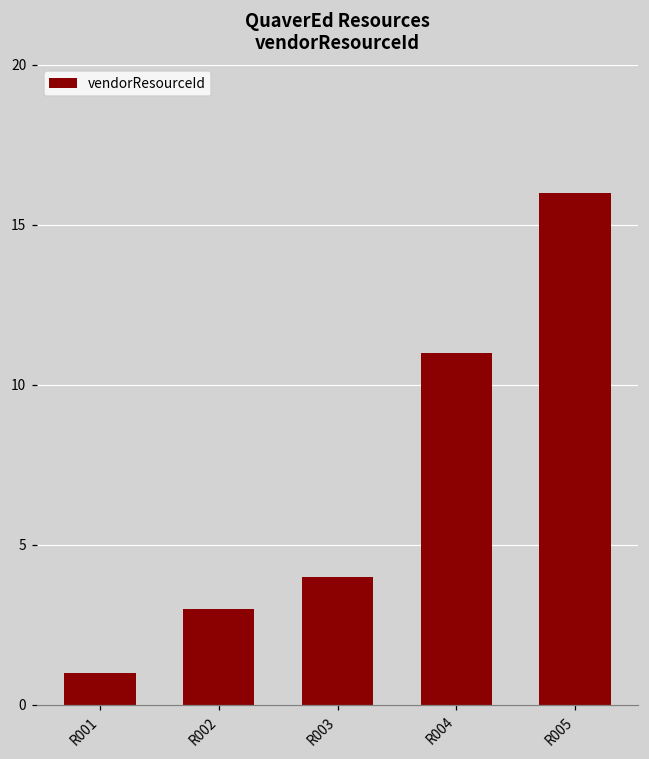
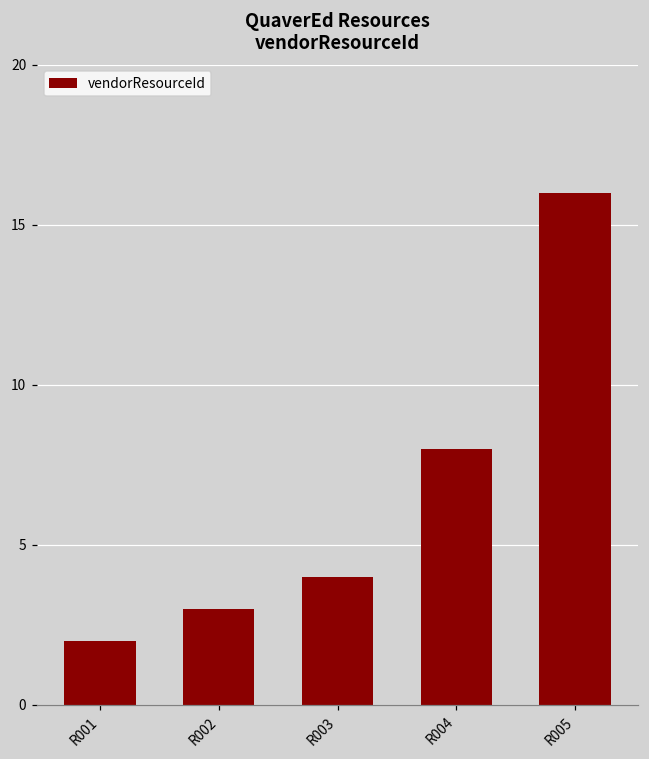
R001: 1 -> 2
R004: 11 -> 8
